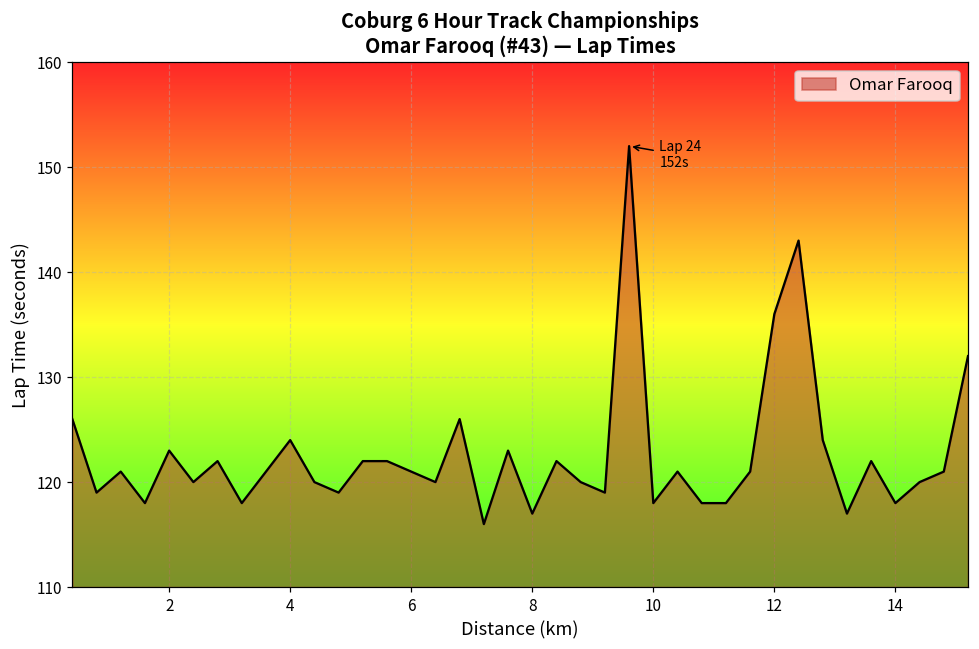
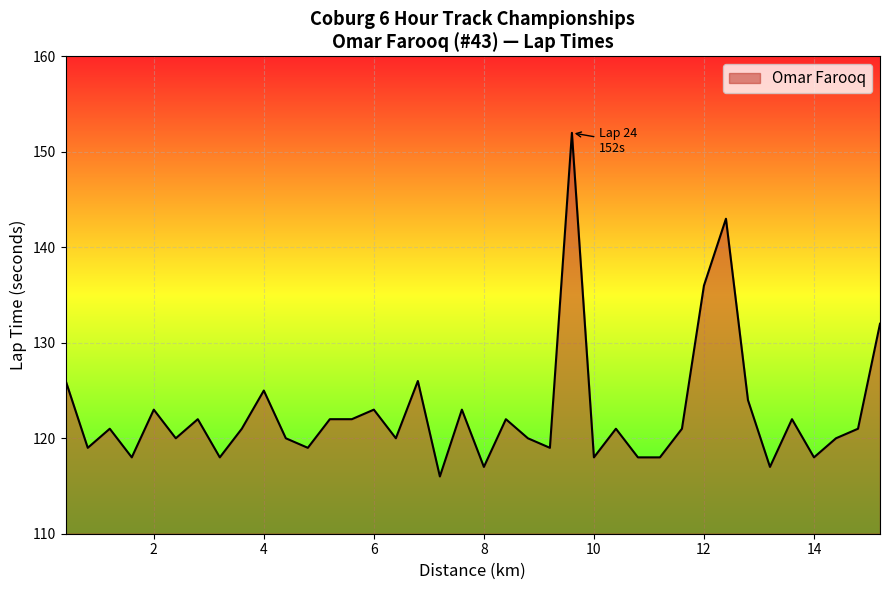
4: 124 -> 125
6: 121 -> 123
